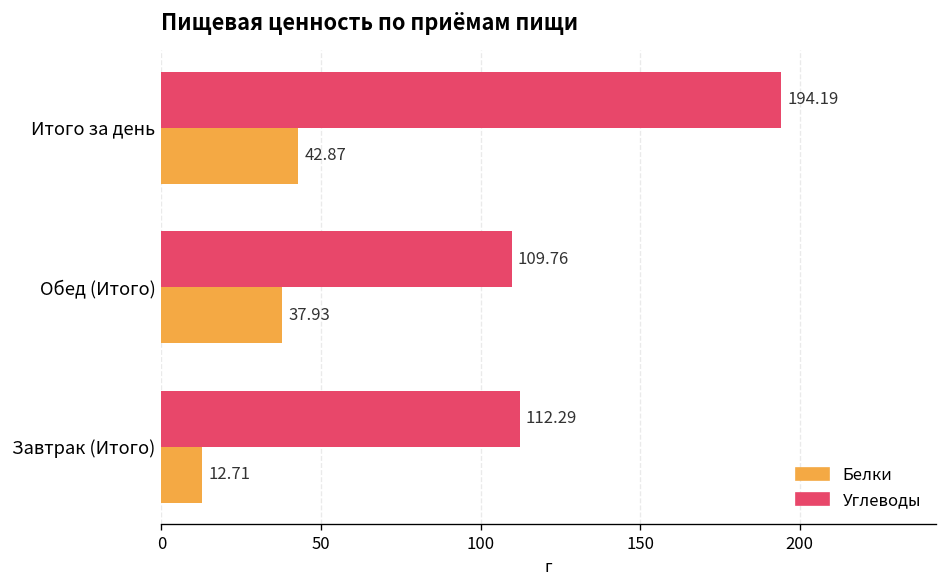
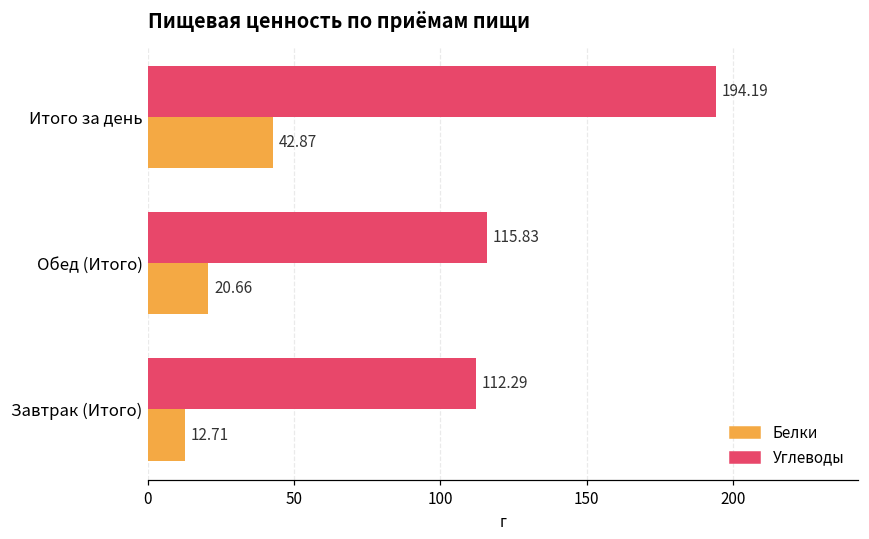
Углеводы, Обед (Итого): 109.76 -> 115.83
Белки, Обед (Итого): 37.93 -> 20.66
